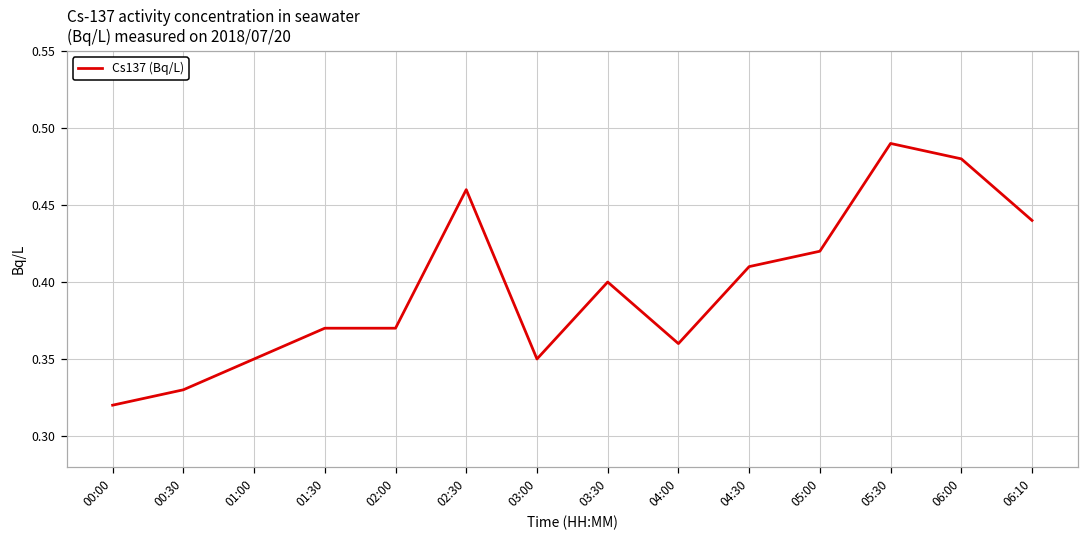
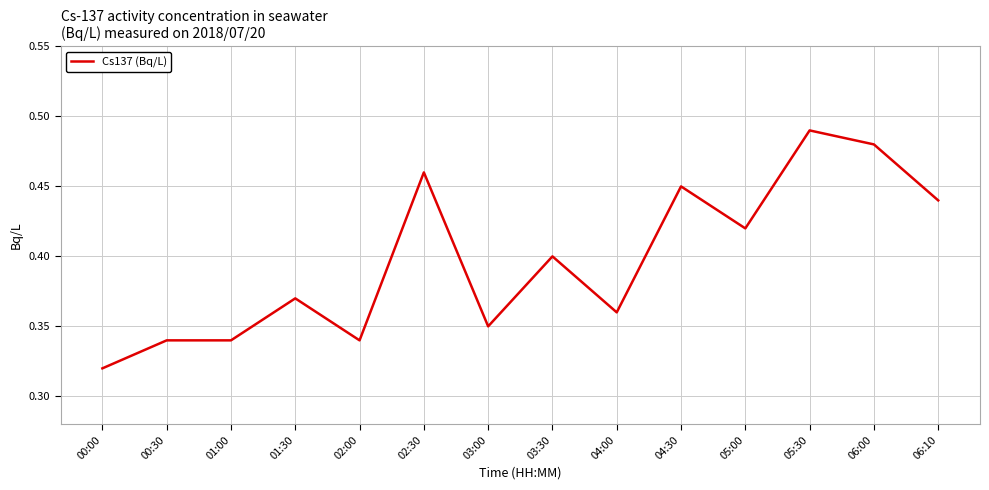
00:30: 0.33 -> 0.34
01:00: 0.35 -> 0.34
02:00: 0.37 -> 0.34
04:30: 0.41 -> 0.45
